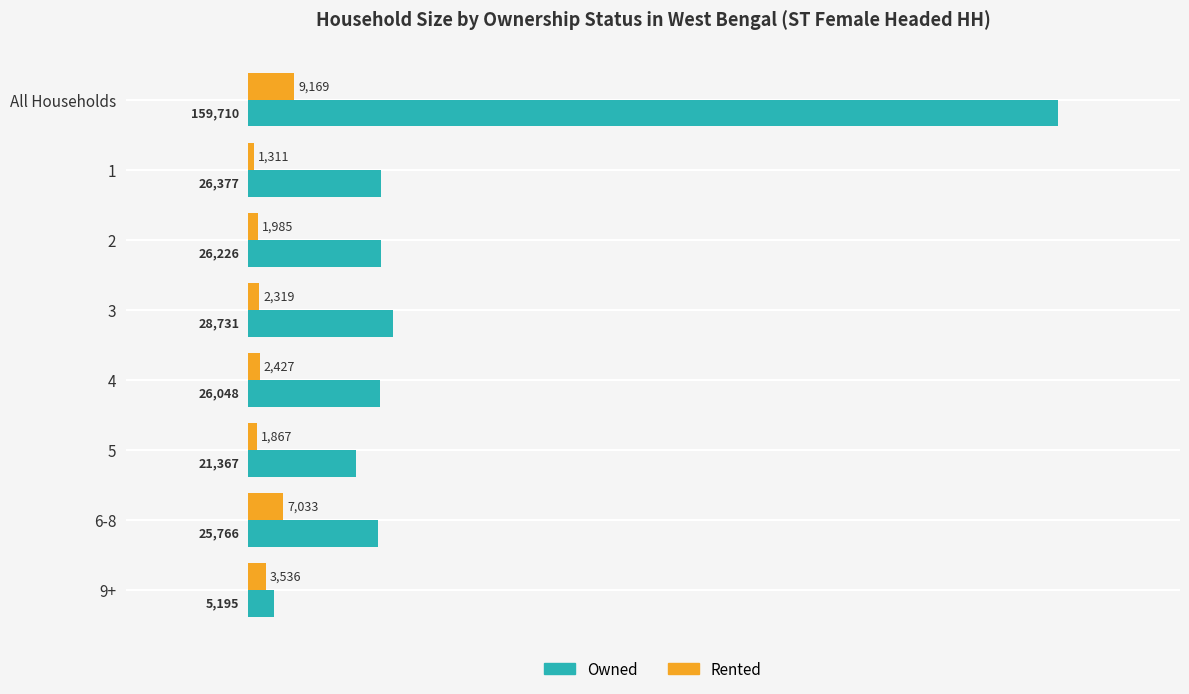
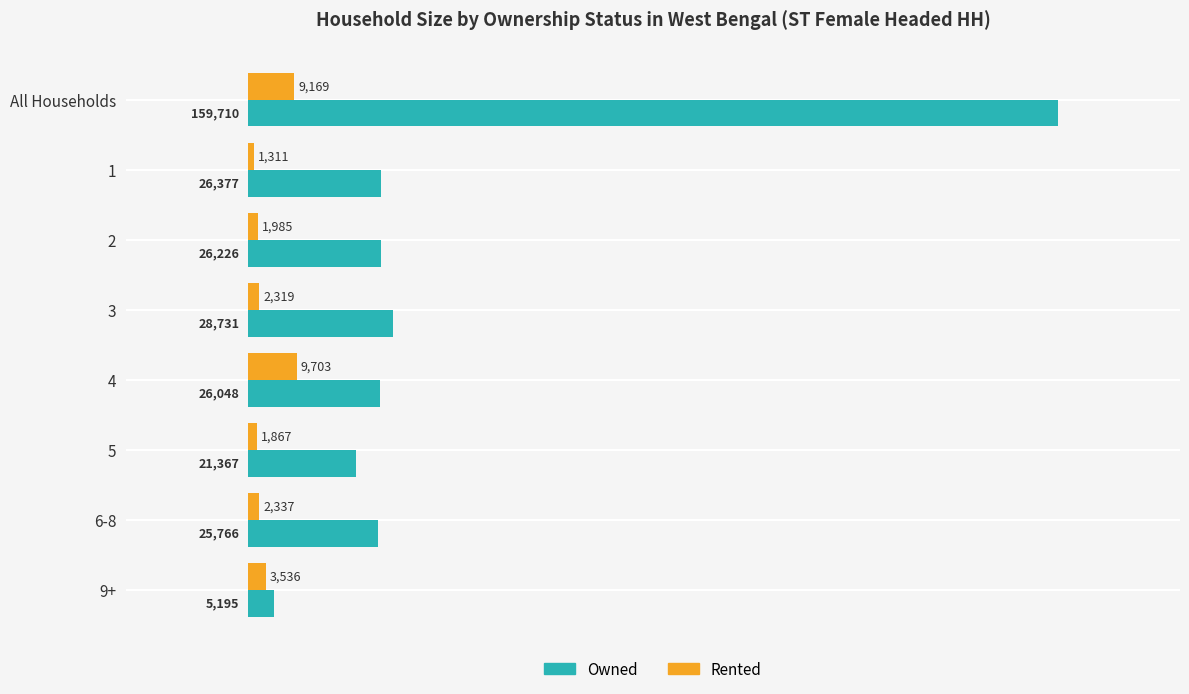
Rented, 4: 2,427 -> 9,703
Rented, 6-8: 7,033 -> 2,337
